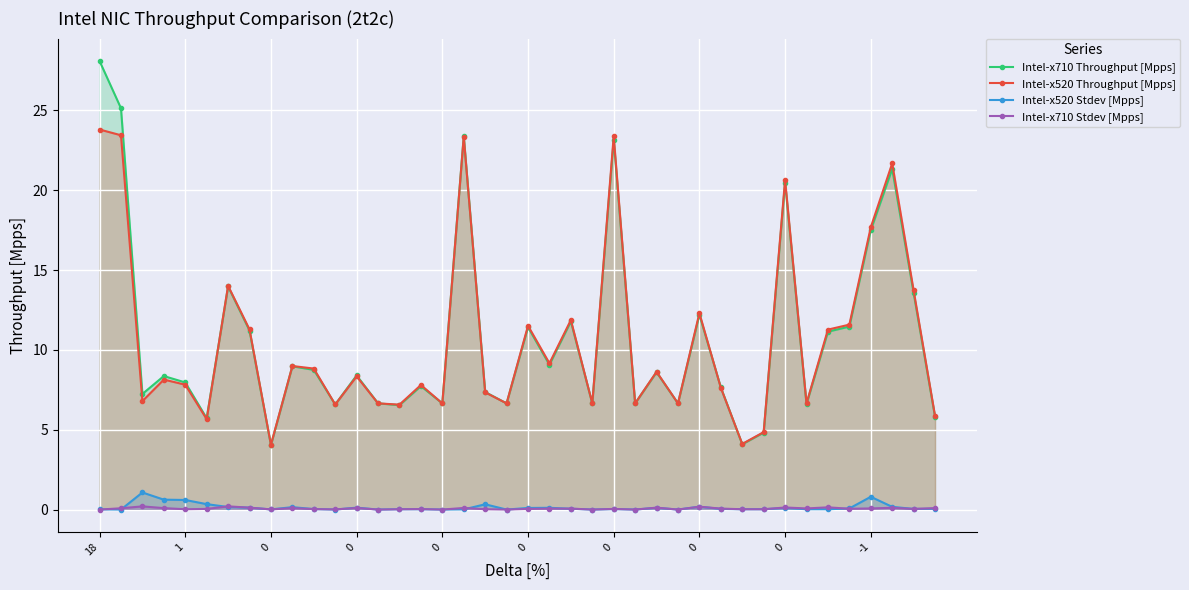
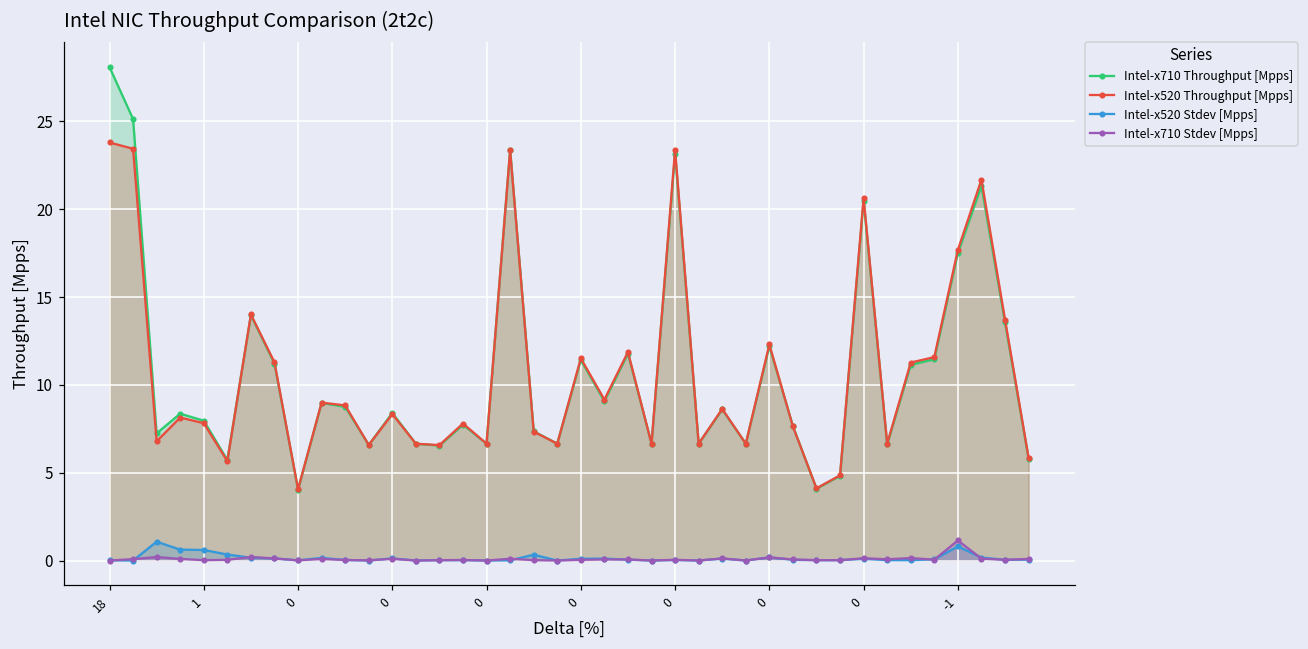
Intel-x710 Stdev [Mpps], -1: 0.1 -> 1.1
